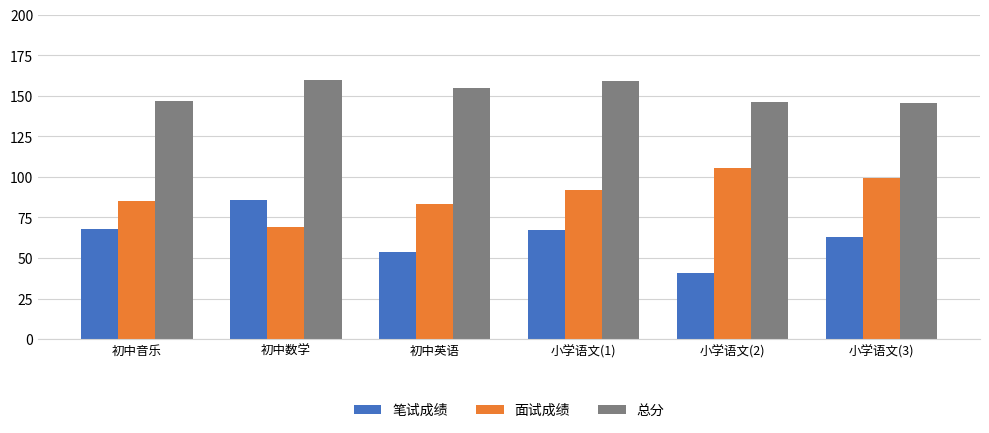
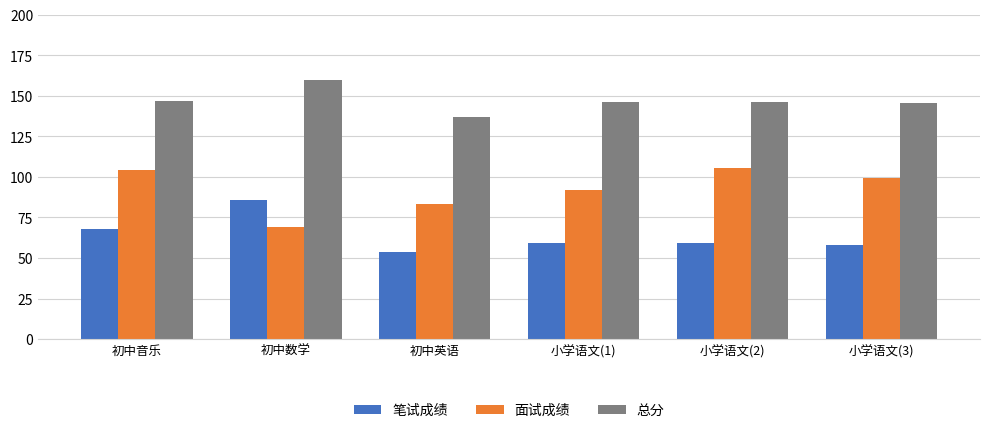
面试成绩, 初中音乐: 85 -> 104
总分, 初中英语: 155 -> 137
笔试成绩, 小学语文(1): 67 -> 59
总分, 小学语文(1): 159 -> 146
笔试成绩, 小学语文(2): 41 -> 59
笔试成绩, 小学语文(3): 63 -> 58
